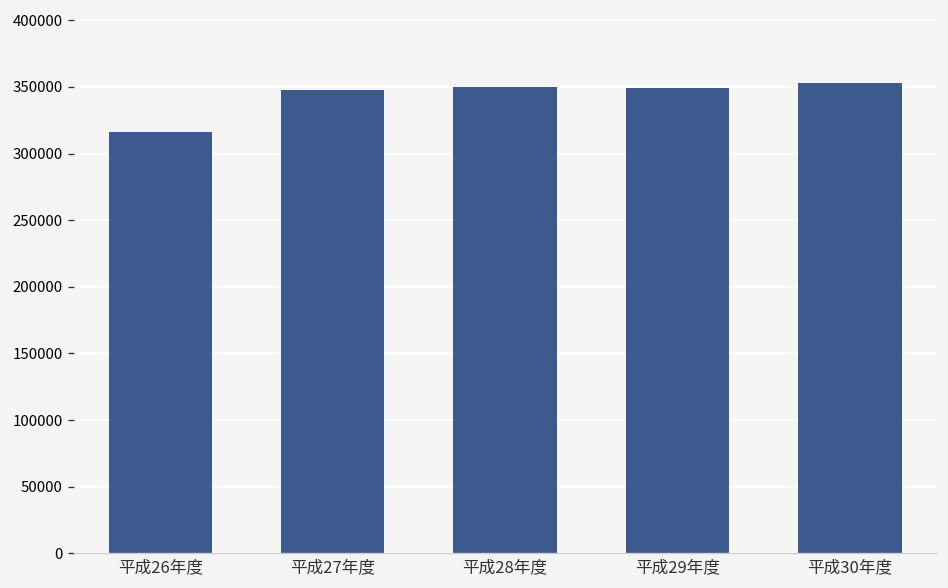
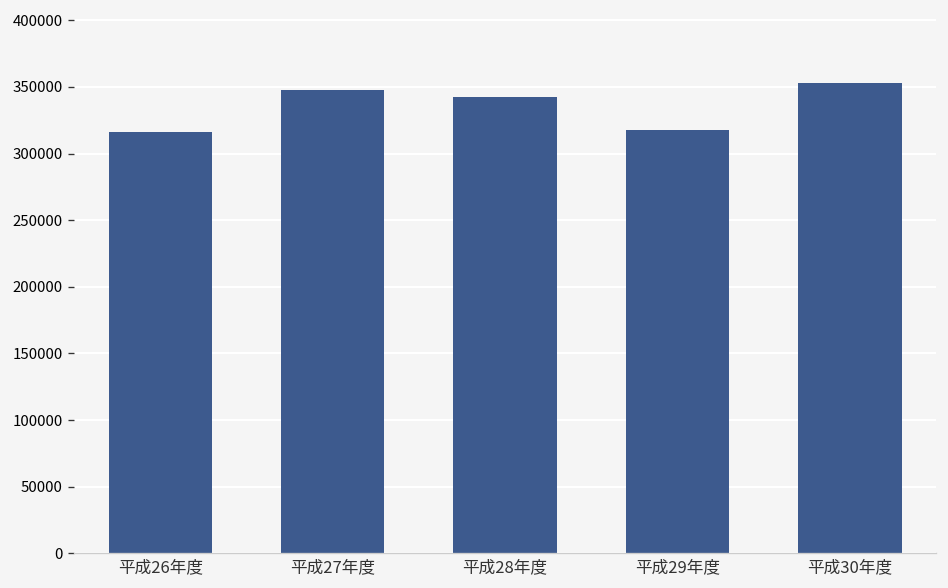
平成28年度: 350000 -> 342000
平成29年度: 349000 -> 317000
